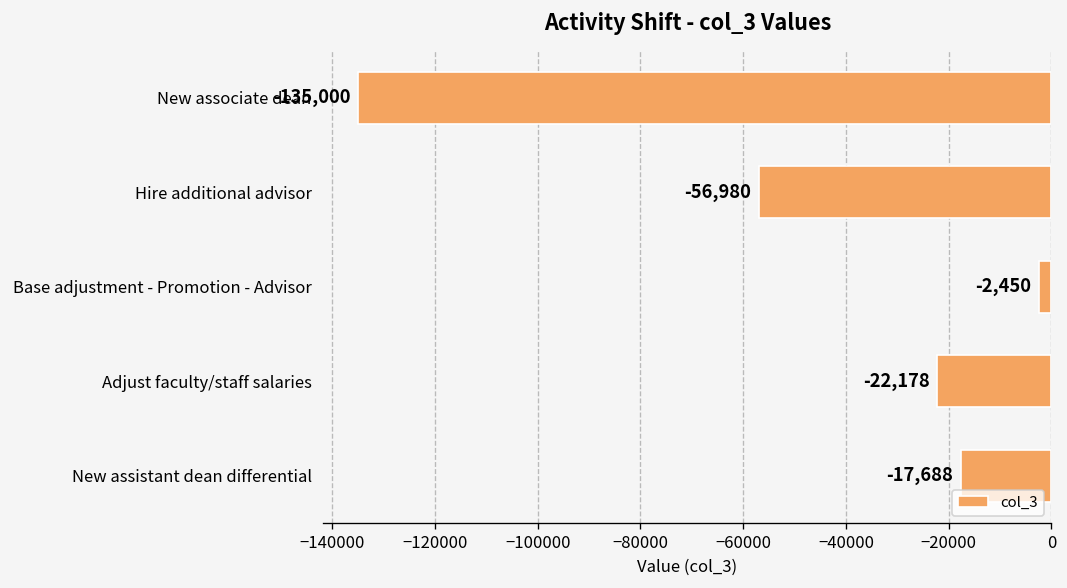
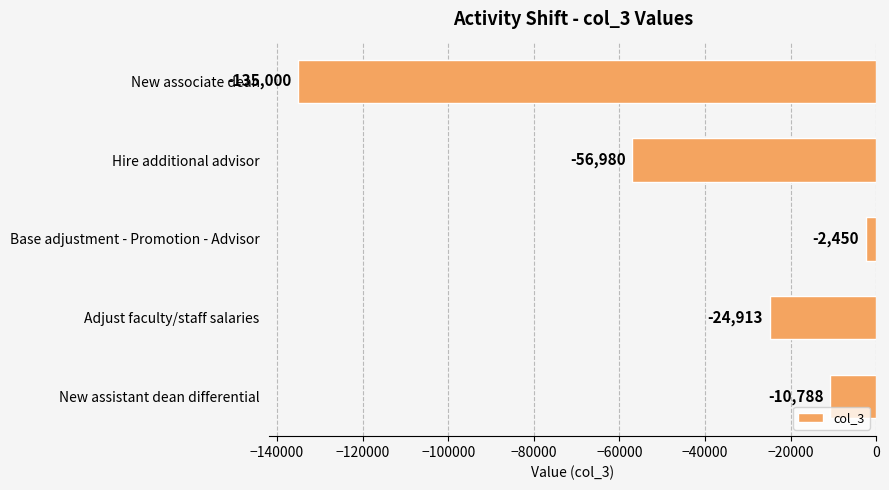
Adjust faculty/staff salaries: -22,178 -> -24,913
New assistant dean differential: -17,688 -> -10,788
